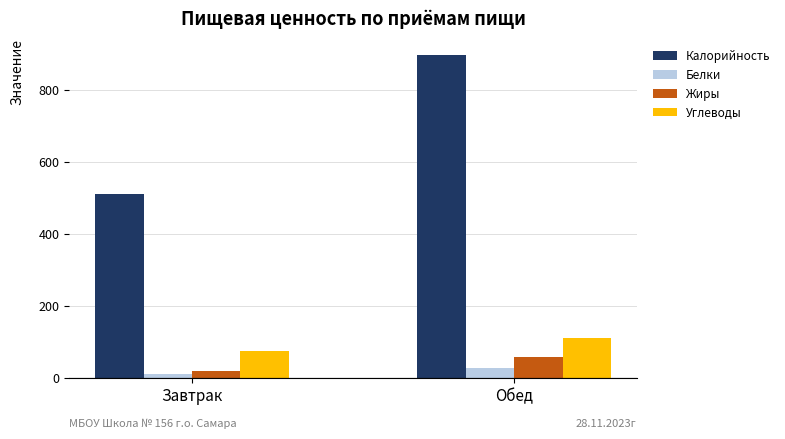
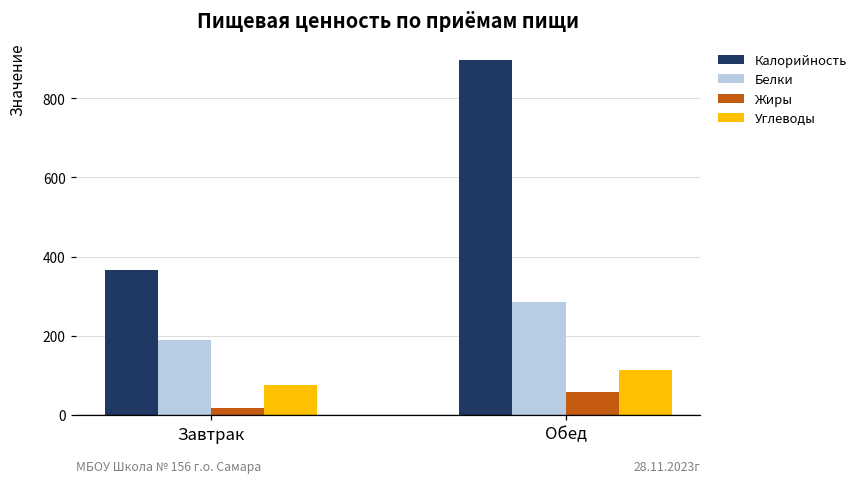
Калорийность, Завтрак: 510 -> 370
Белки, Завтрак: 10 -> 190
Белки, Обед: 30 -> 290
